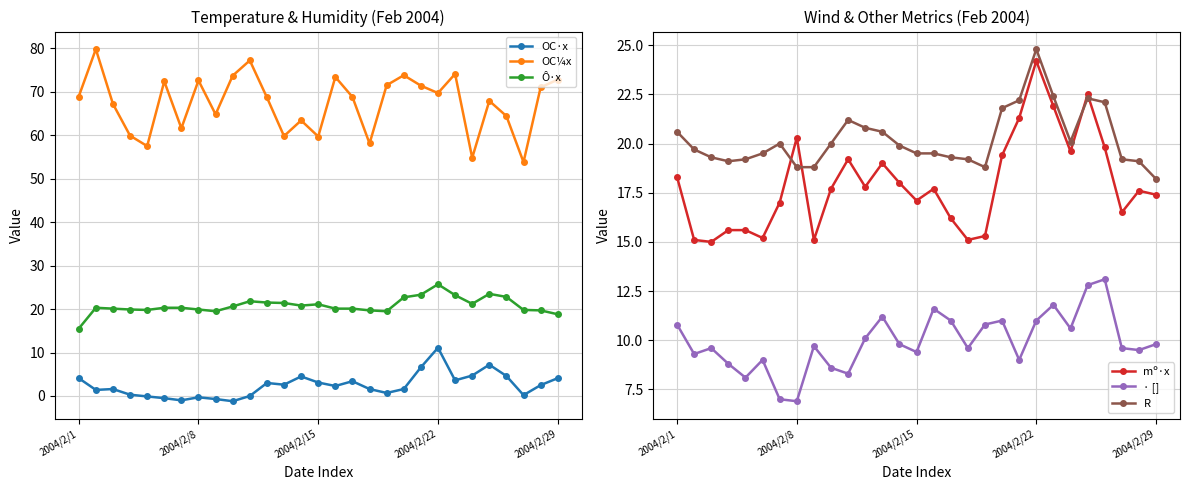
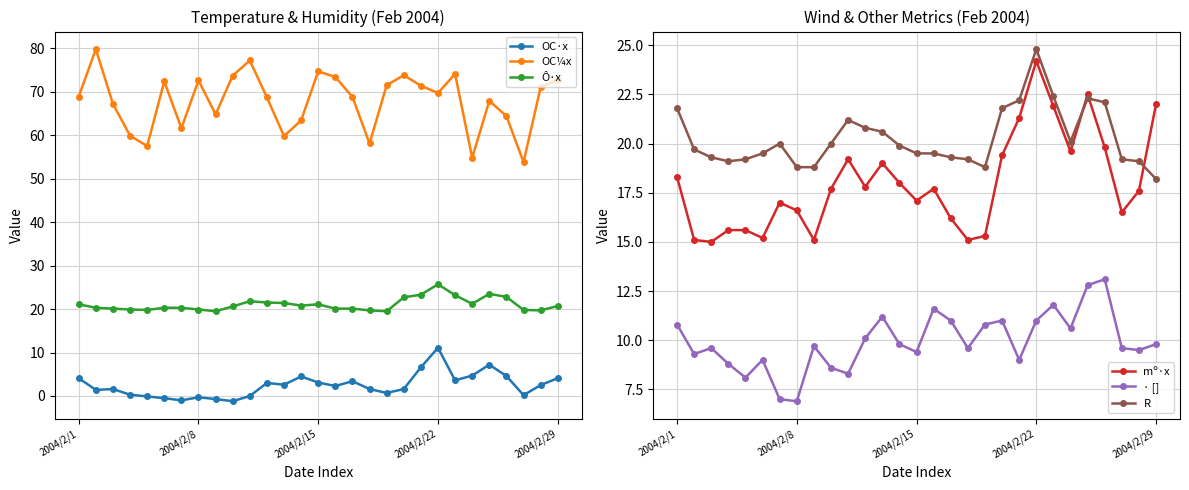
Temperature & Humidity (Feb 2004), Ô·x, 2004/2/1: 16 -> 21
Temperature & Humidity (Feb 2004), OC¼x, 2004/2/15: 60 -> 75
Temperature & Humidity (Feb 2004), Ô·x, 2004/2/29: 19 -> 21
Wind & Other Metrics (Feb 2004), R, 2004/2/1: 20.6 -> 21.8
Wind & Other Metrics (Feb 2004), mº·x, 2004/2/8: 20.3 -> 16.6
Wind & Other Metrics (Feb 2004), mº·x, 2004/2/29: 17.4 -> 22.0
